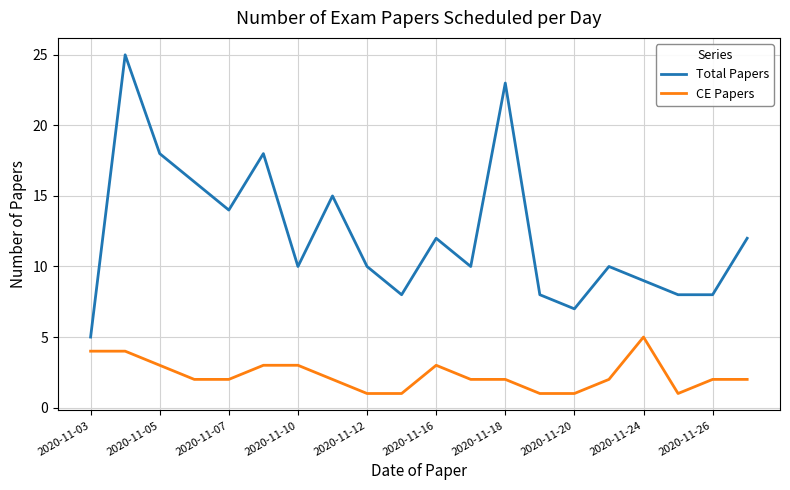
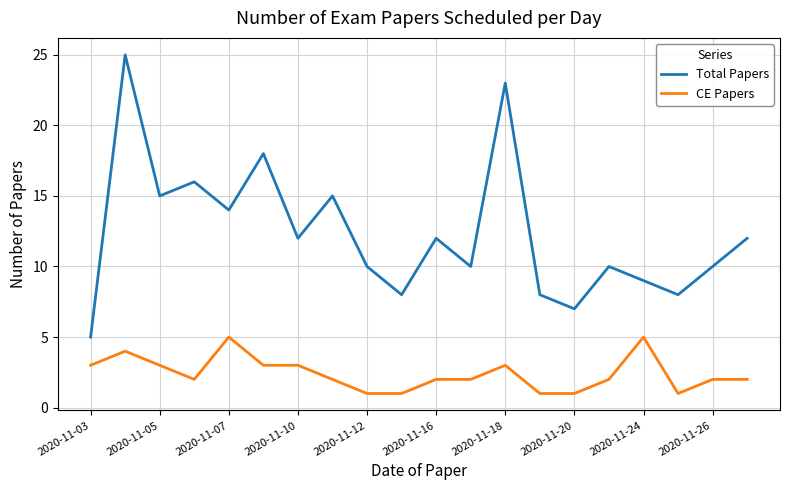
CE Papers, 2020-11-03: 4 -> 3
Total Papers, 2020-11-05: 18 -> 15
CE Papers, 2020-11-07: 2 -> 5
Total Papers, 2020-11-10: 10 -> 12
CE Papers, 2020-11-16: 3 -> 2
CE Papers, 2020-11-18: 2 -> 3
Total Papers, 2020-11-26: 8 -> 10
